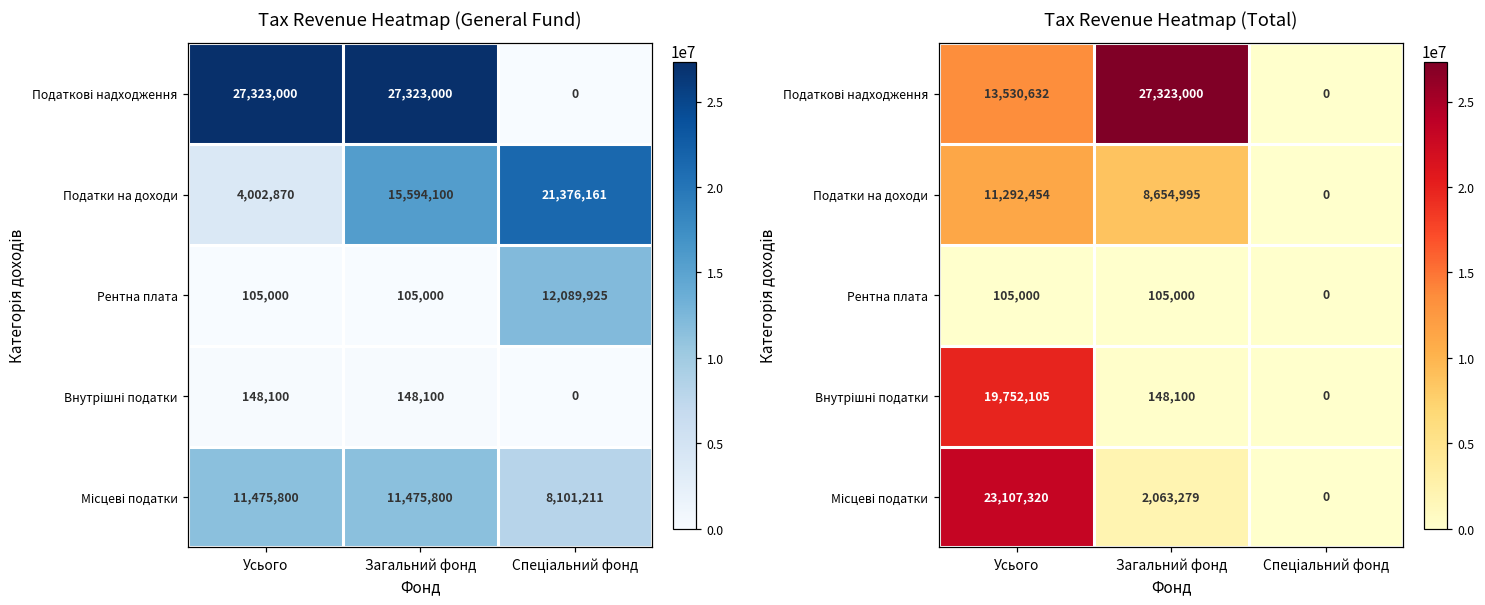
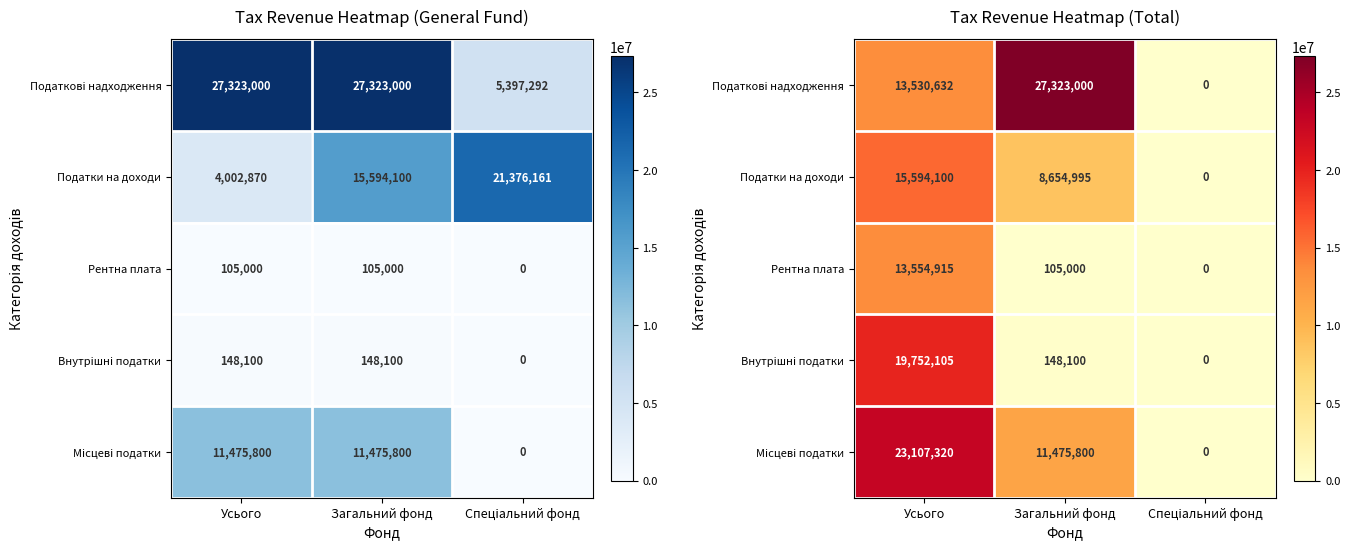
Tax Revenue Heatmap (General Fund), Податкові надходження, Спеціальний фонд: 0 -> 5,397,292
Tax Revenue Heatmap (General Fund), Рентна плата, Спеціальний фонд: 12,089,925 -> 0
Tax Revenue Heatmap (General Fund), Місцеві податки, Спеціальний фонд: 8,101,211 -> 0
Tax Revenue Heatmap (Total), Податки на доходи, Усього: 11,292,454 -> 15,594,100
Tax Revenue Heatmap (Total), Рентна плата, Усього: 105,000 -> 13,554,915
Tax Revenue Heatmap (Total), Місцеві податки, Загальний фонд: 2,063,279 -> 11,475,800
